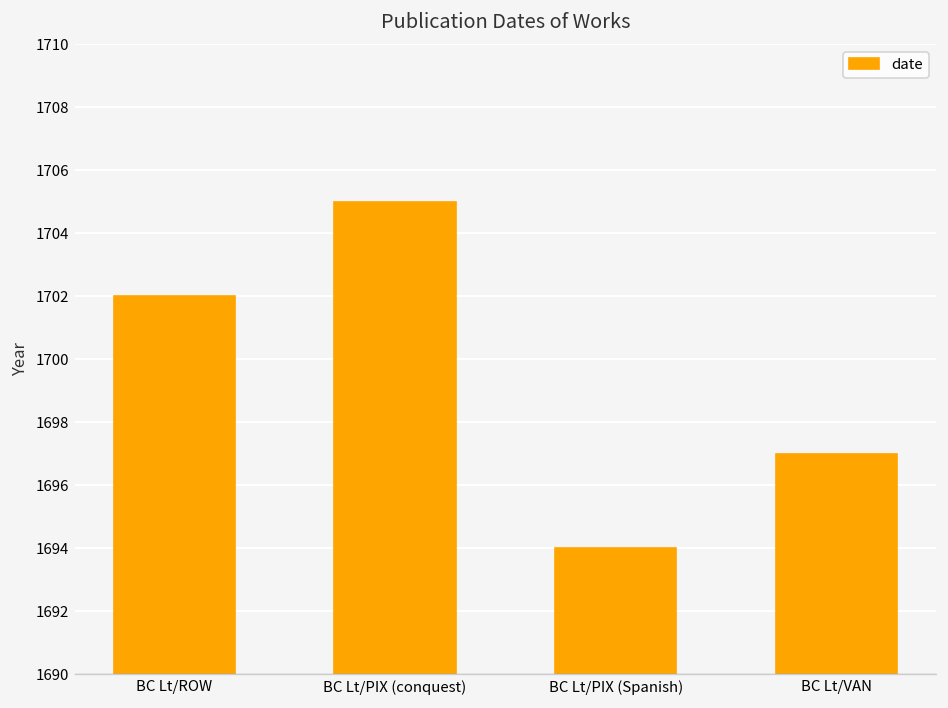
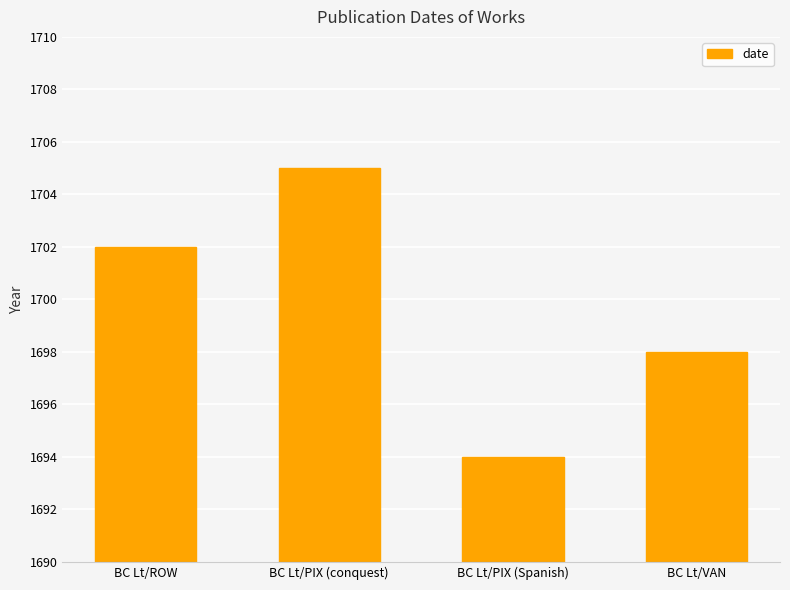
BC Lt/VAN: 1697 -> 1698
